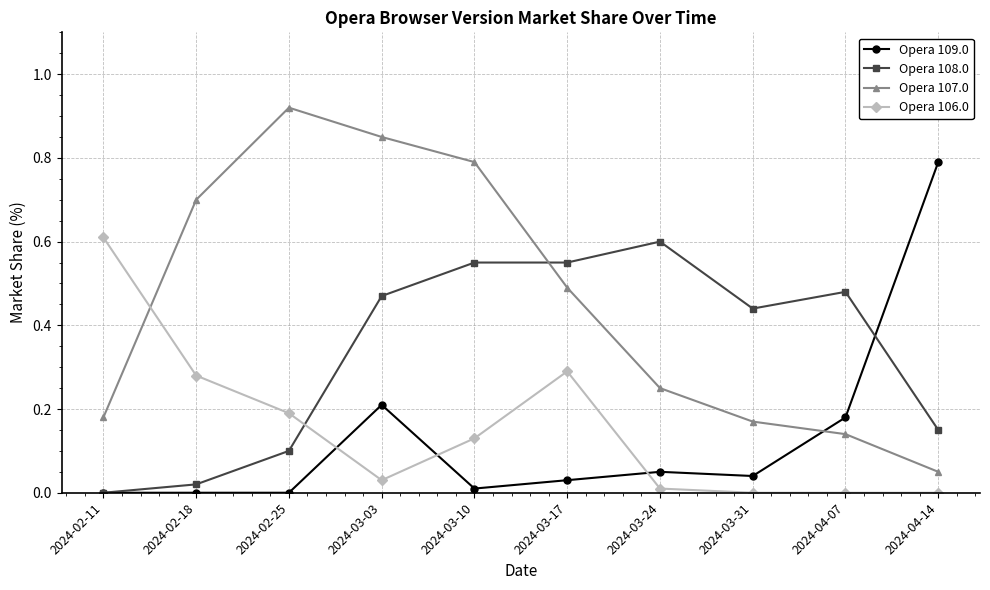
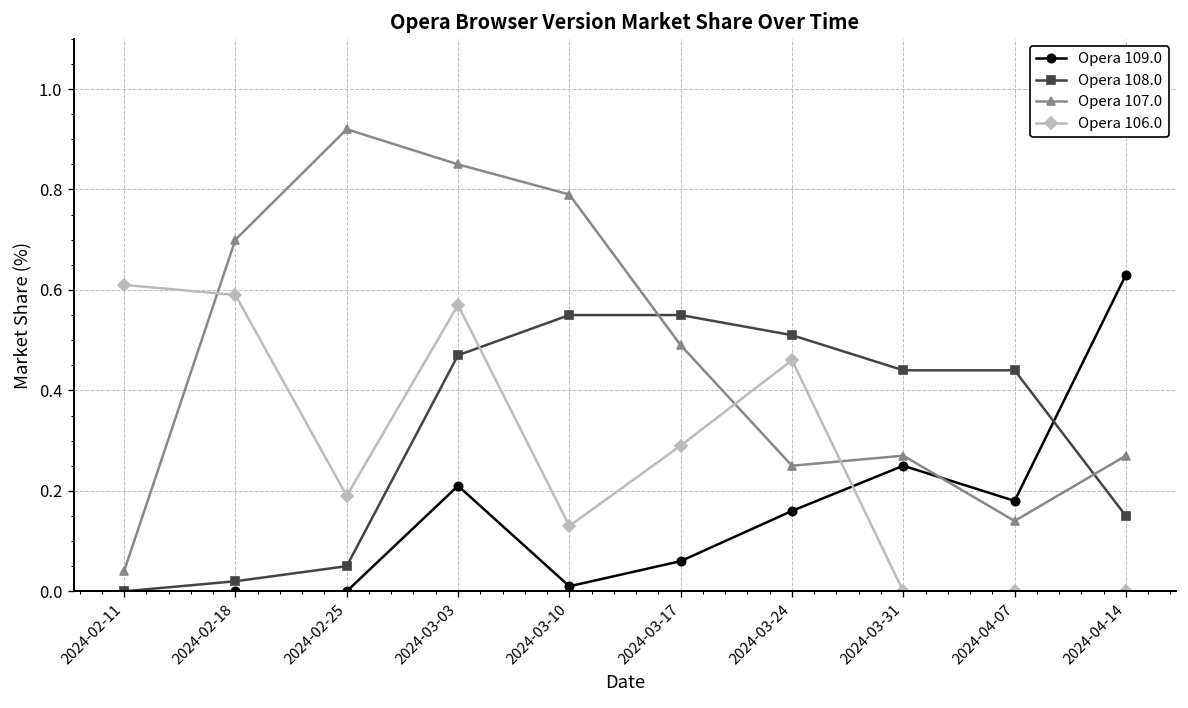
Opera 107.0, 2024-02-11: 0.18 -> 0.04
Opera 106.0, 2024-02-18: 0.28 -> 0.59
Opera 108.0, 2024-02-25: 0.10 -> 0.05
Opera 106.0, 2024-03-03: 0.03 -> 0.57
Opera 109.0, 2024-03-17: 0.03 -> 0.06
Opera 109.0, 2024-03-24: 0.05 -> 0.16
Opera 108.0, 2024-03-24: 0.60 -> 0.51
Opera 106.0, 2024-03-24: 0.01 -> 0.46
Opera 109.0, 2024-03-31: 0.04 -> 0.25
Opera 107.0, 2024-03-31: 0.17 -> 0.27
Opera 108.0, 2024-04-07: 0.48 -> 0.44
Opera 109.0, 2024-04-14: 0.79 -> 0.63
Opera 107.0, 2024-04-14: 0.05 -> 0.27
